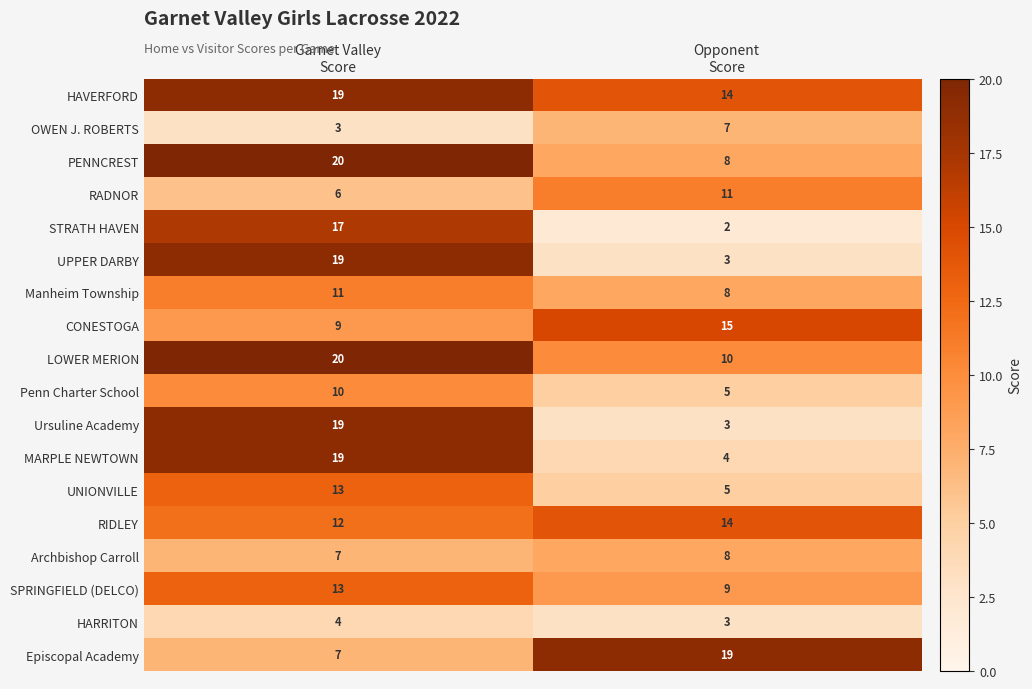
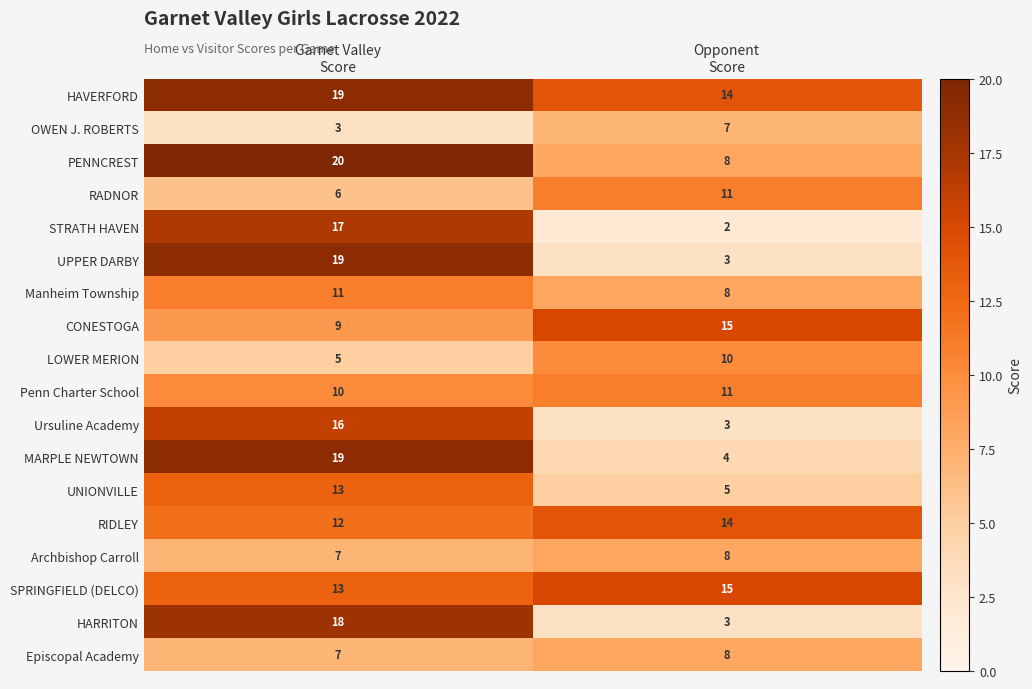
LOWER MERION, Garnet Valley Score: 20 -> 5
Penn Charter School, Opponent Score: 5 -> 11
Ursuline Academy, Garnet Valley Score: 19 -> 16
SPRINGFIELD (DELCO), Opponent Score: 9 -> 15
HARRITON, Garnet Valley Score: 4 -> 18
Episcopal Academy, Opponent Score: 19 -> 8
